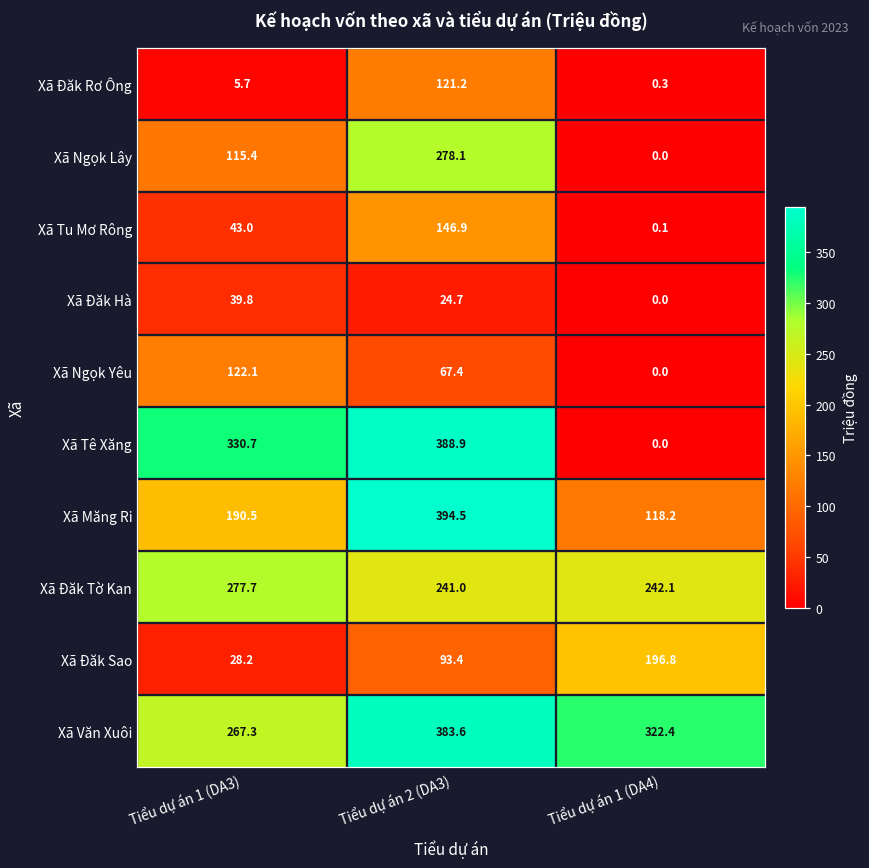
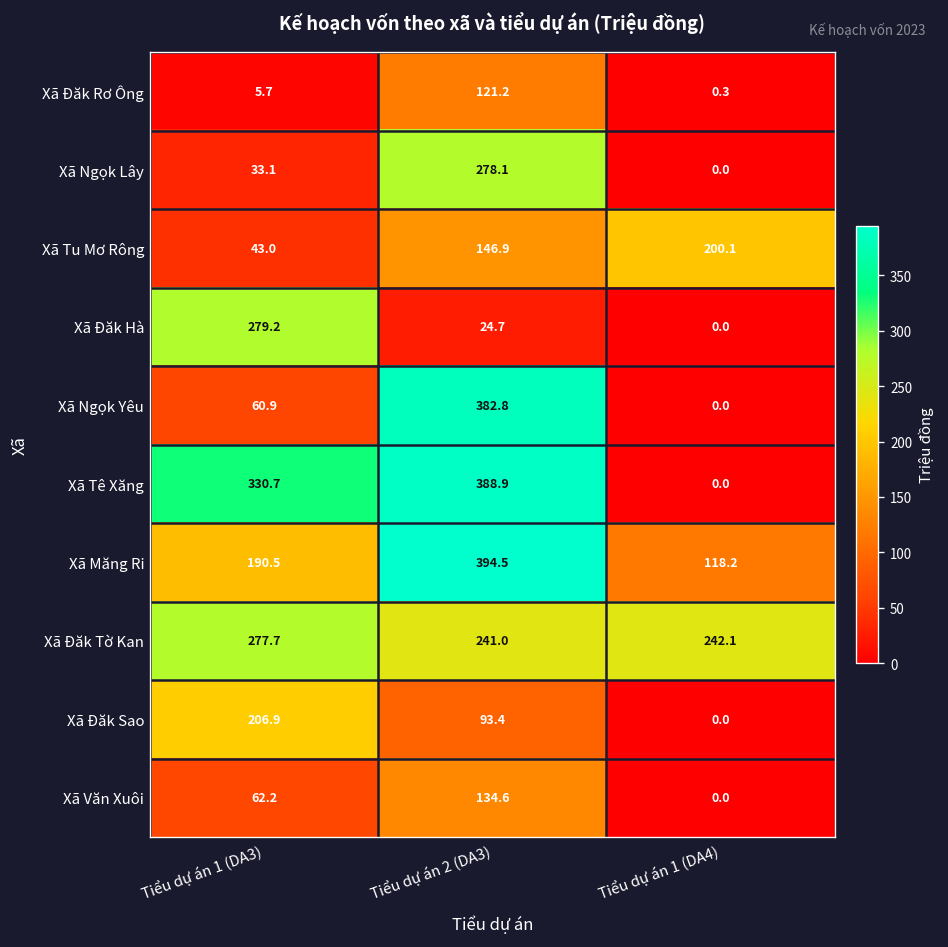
Xã Ngọk Lây, Tiểu dự án 1 (DA3): 115.4 -> 33.1
Xã Tu Mơ Rông, Tiểu dự án 1 (DA4): 0.1 -> 200.1
Xã Đăk Hà, Tiểu dự án 1 (DA3): 39.8 -> 279.2
Xã Ngọk Yêu, Tiểu dự án 1 (DA3): 122.1 -> 60.9
Xã Ngọk Yêu, Tiểu dự án 2 (DA3): 67.4 -> 382.8
Xã Đăk Sao, Tiểu dự án 1 (DA3): 28.2 -> 206.9
Xã Đăk Sao, Tiểu dự án 1 (DA4): 196.8 -> 0.0
Xã Văn Xuôi, Tiểu dự án 1 (DA3): 267.3 -> 62.2
Xã Văn Xuôi, Tiểu dự án 2 (DA3): 383.6 -> 134.6
Xã Văn Xuôi, Tiểu dự án 1 (DA4): 322.4 -> 0.0
